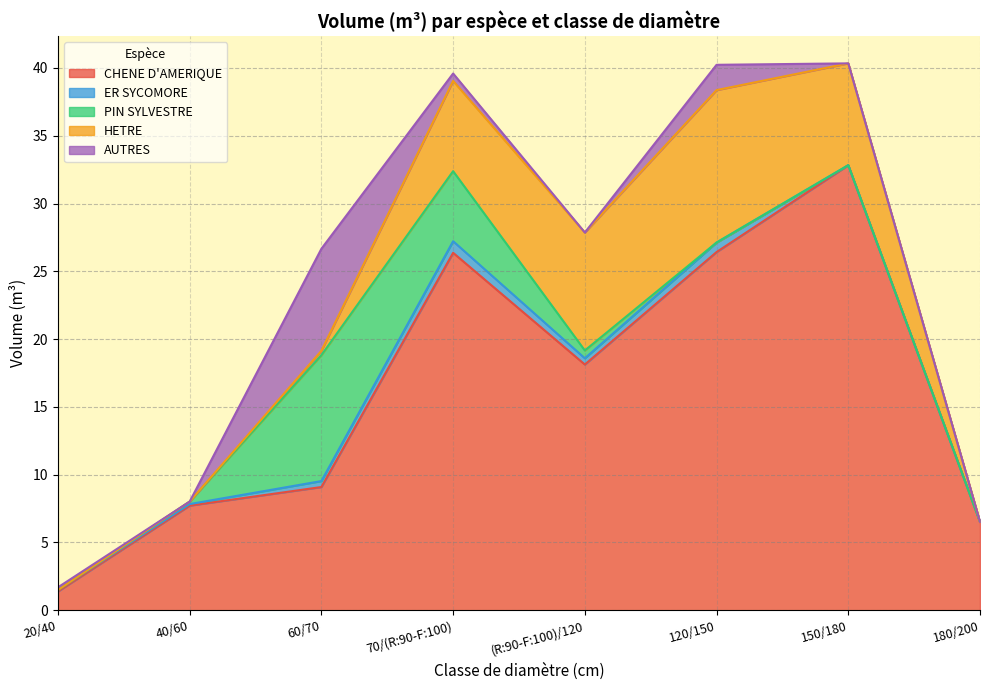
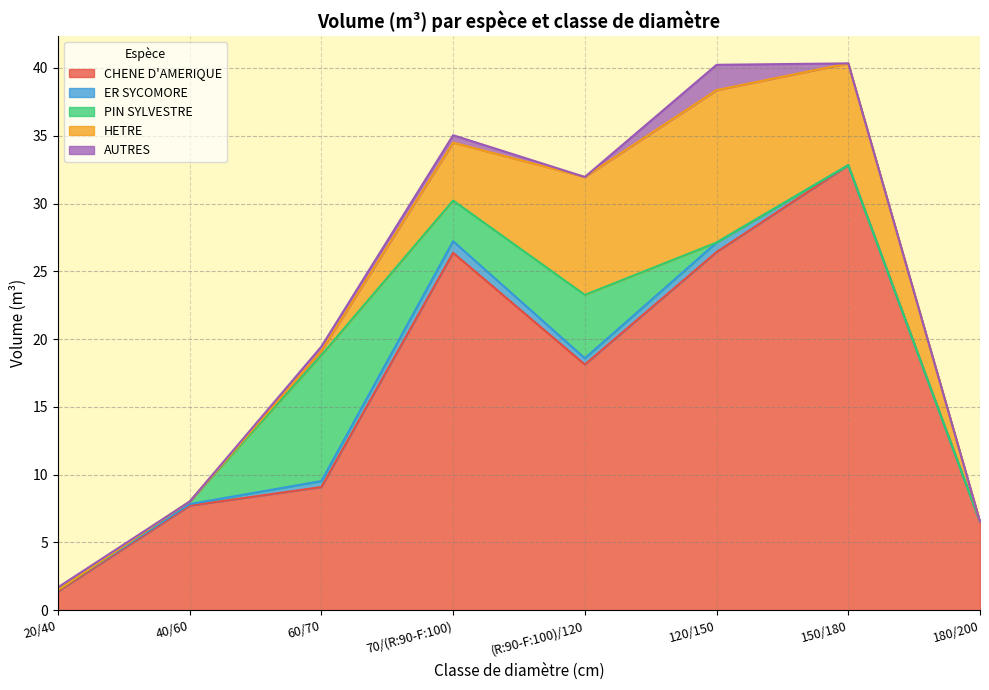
AUTRES, 60/70: 7.5 -> 0.3
PIN SYLVESTRE, 70/(R:90-F:100): 5.2 -> 3.0
HETRE, 70/(R:90-F:100): 6.7 -> 4.3
PIN SYLVESTRE, (R:90-F:100)/120: 0.6 -> 4.7
